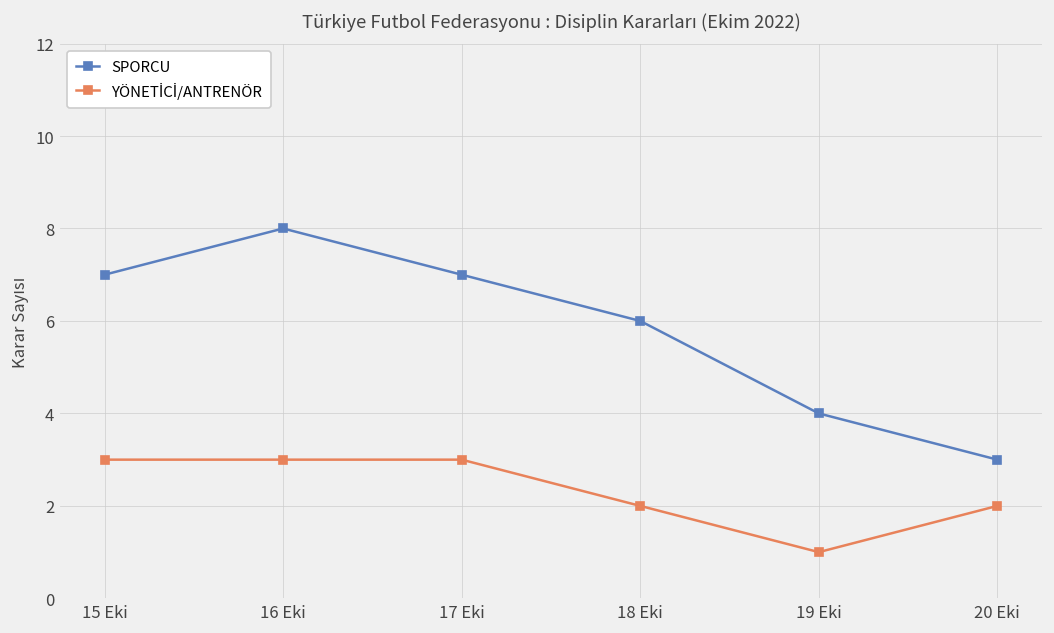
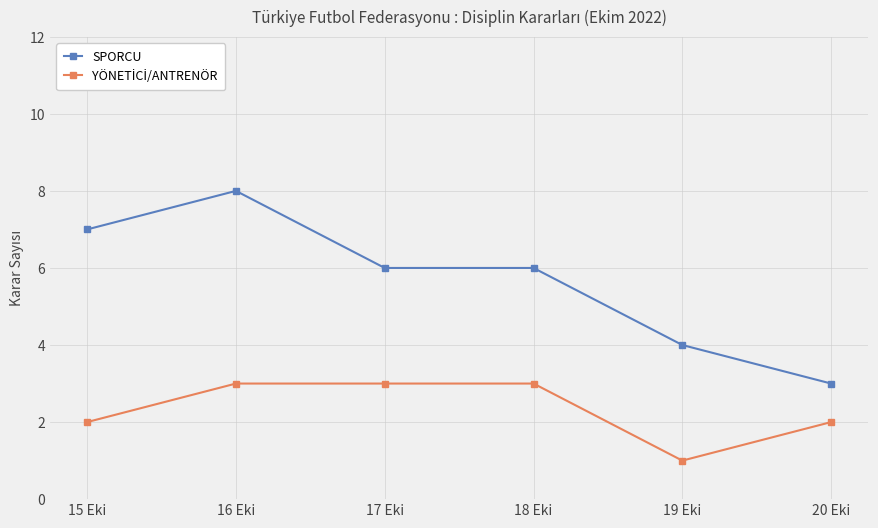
YÖNETİCİ/ANTRENÖR, 15 Eki: 3 -> 2
SPORCU, 17 Eki: 7 -> 6
YÖNETİCİ/ANTRENÖR, 18 Eki: 2 -> 3
